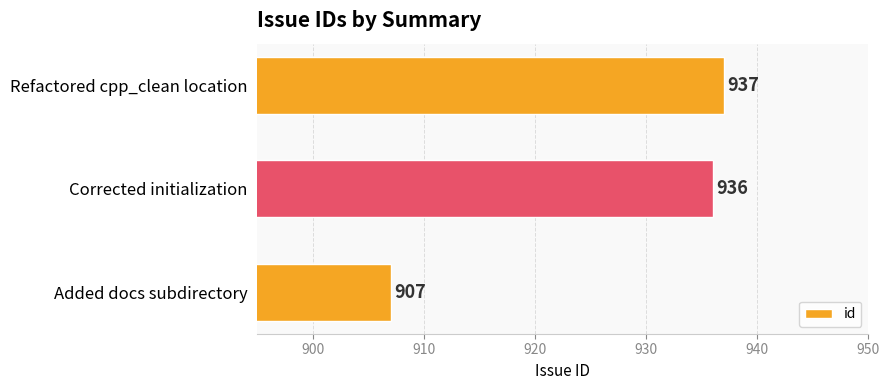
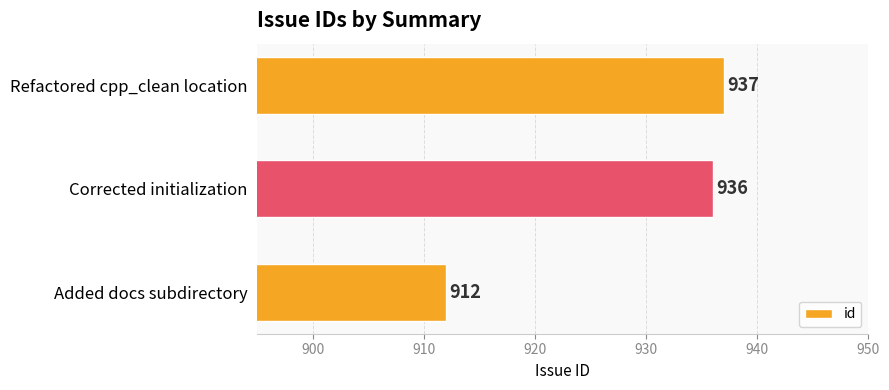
Added docs subdirectory: 907 -> 912
